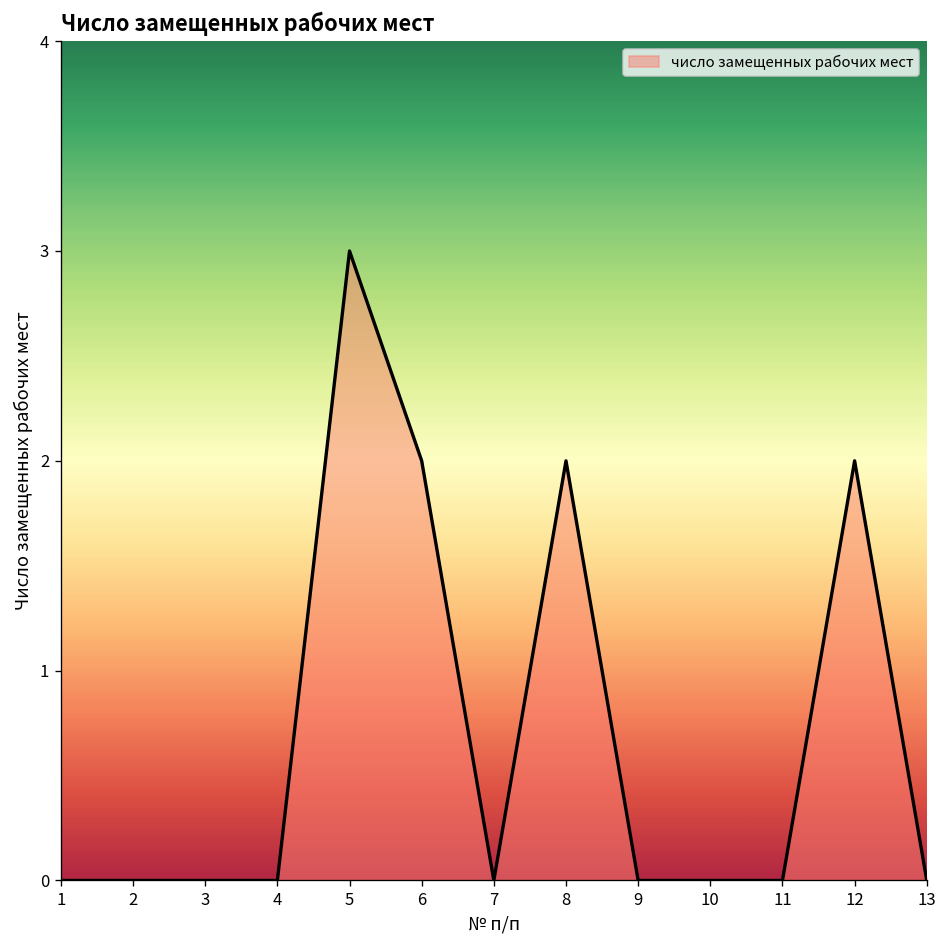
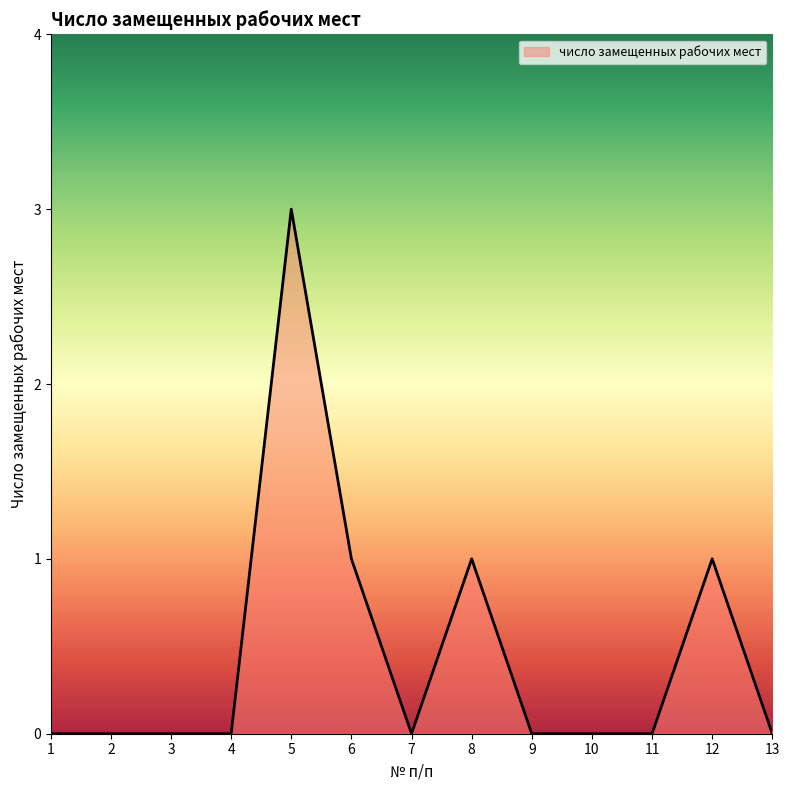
6: 2 -> 1
8: 2 -> 1
12: 2 -> 1
